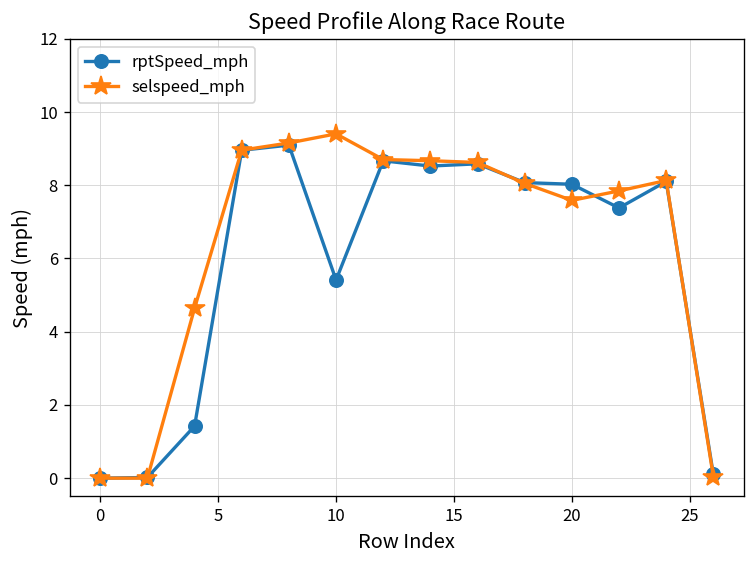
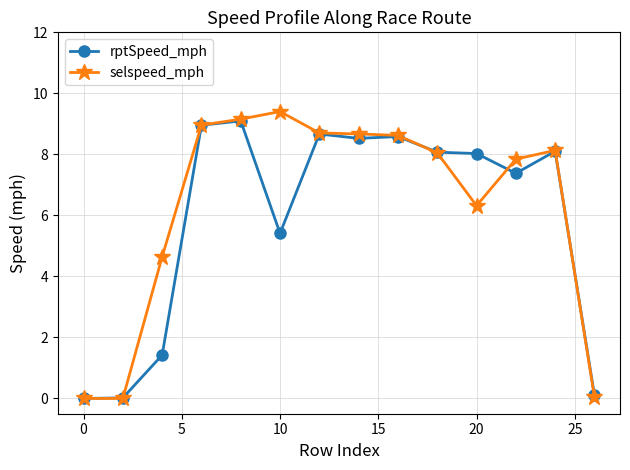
selspeed_mph, 20: 7.6 -> 6.3
